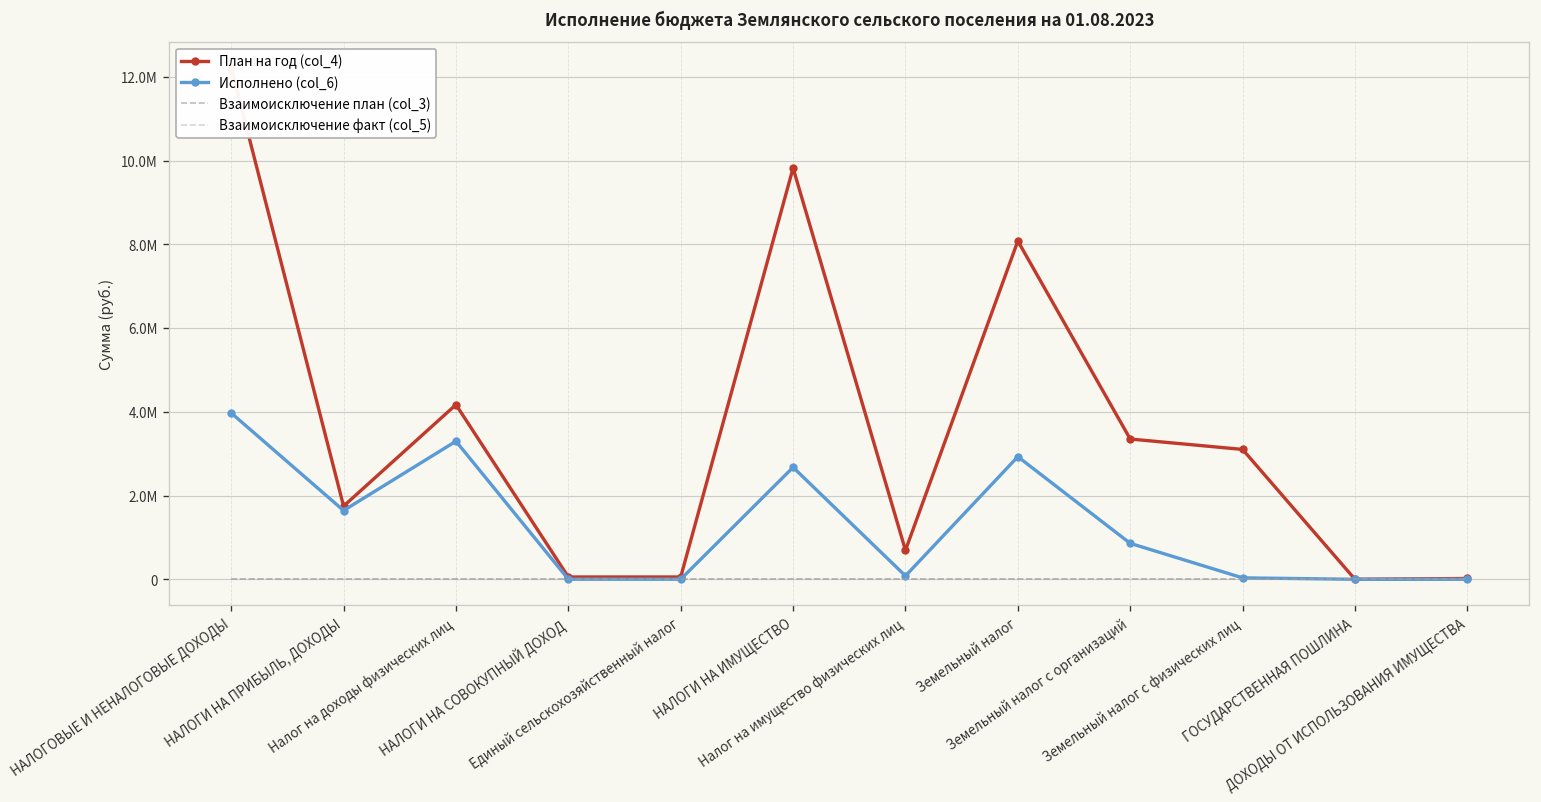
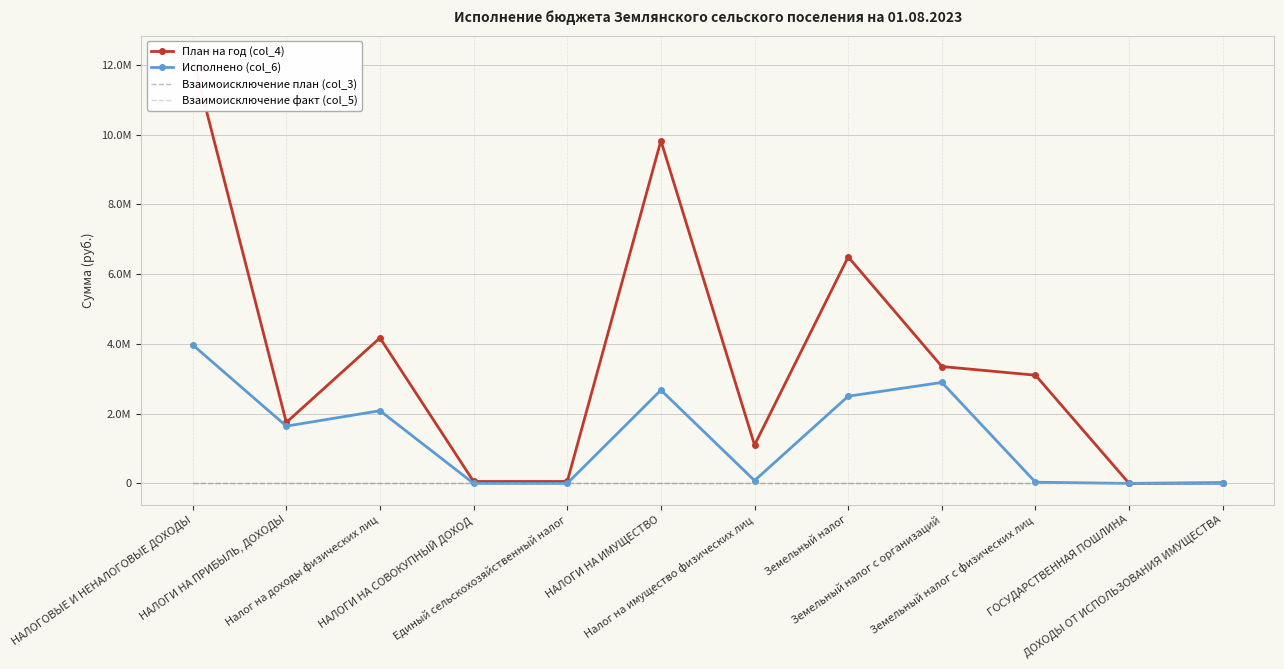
Исполнено (col_6), Налог на доходы физических лиц: 3300000 -> 2100000
План на год (col_4), Налог на имущество физических лиц: 700000 -> 1100000
План на год (col_4), Земельный налог: 8100000 -> 6500000
Исполнено (col_6), Земельный налог: 2900000 -> 2500000
Исполнено (col_6), Земельный налог с организаций: 900000 -> 2900000
